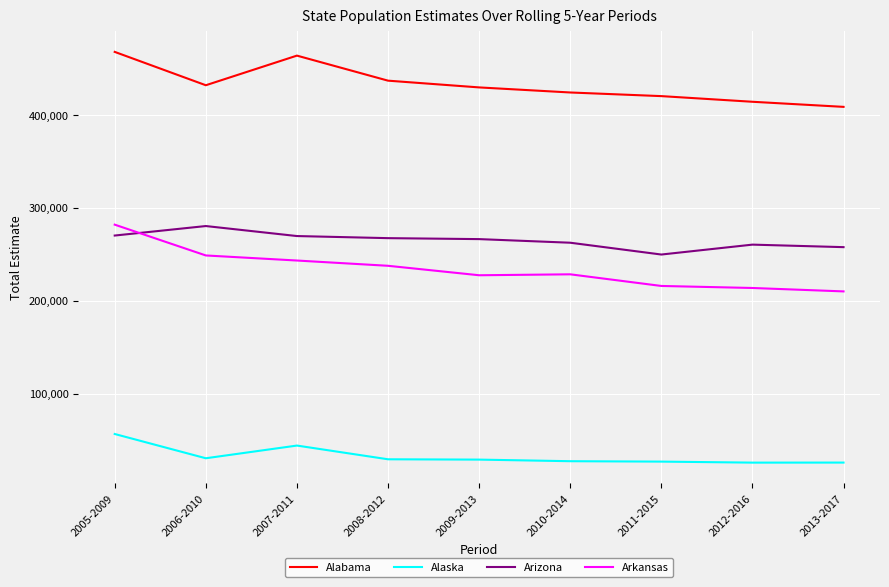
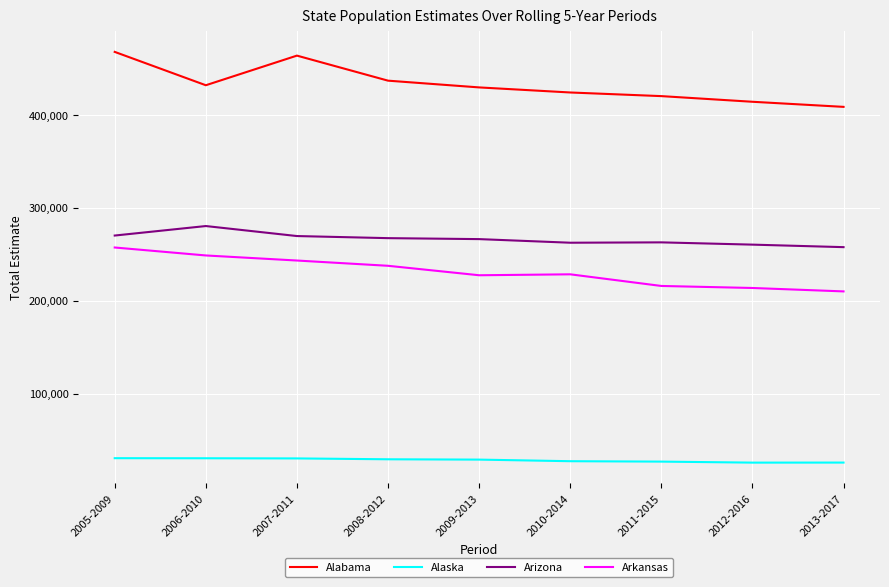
Alaska, 2005-2009: 60,000 -> 30,000
Arkansas, 2005-2009: 280,000 -> 260,000
Alaska, 2007-2011: 40,000 -> 30,000
Arizona, 2011-2015: 250,000 -> 260,000
